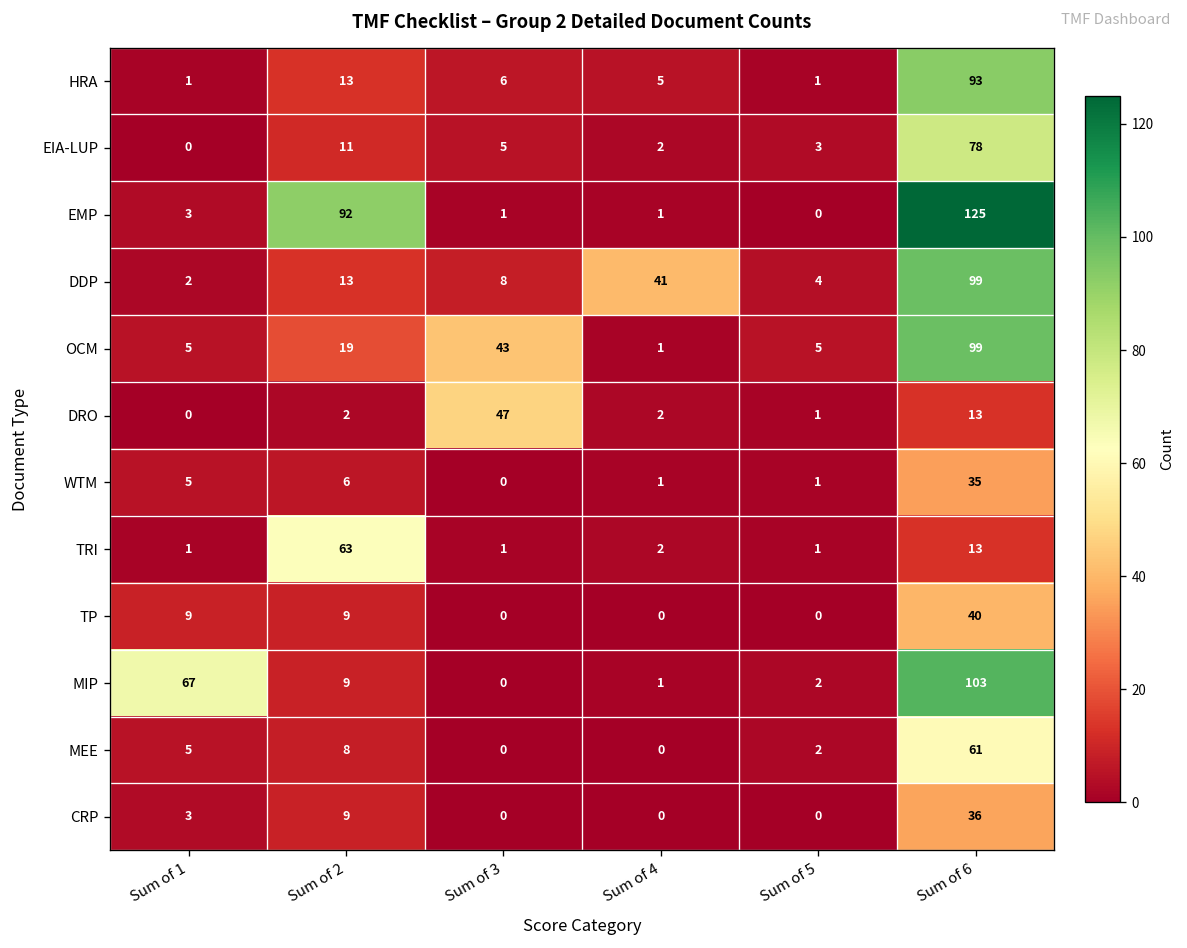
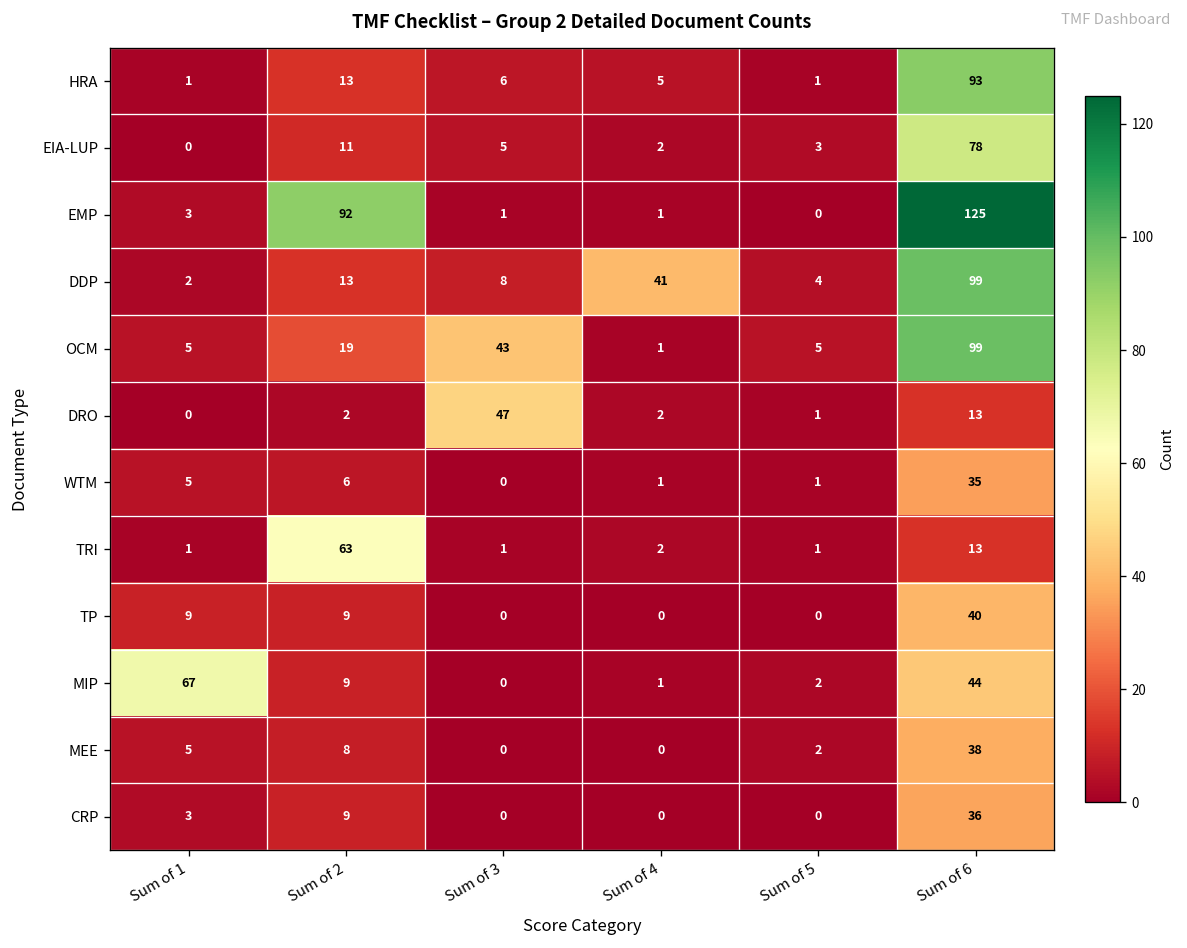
MIP, Sum of 6: 103 -> 44
MEE, Sum of 6: 61 -> 38
